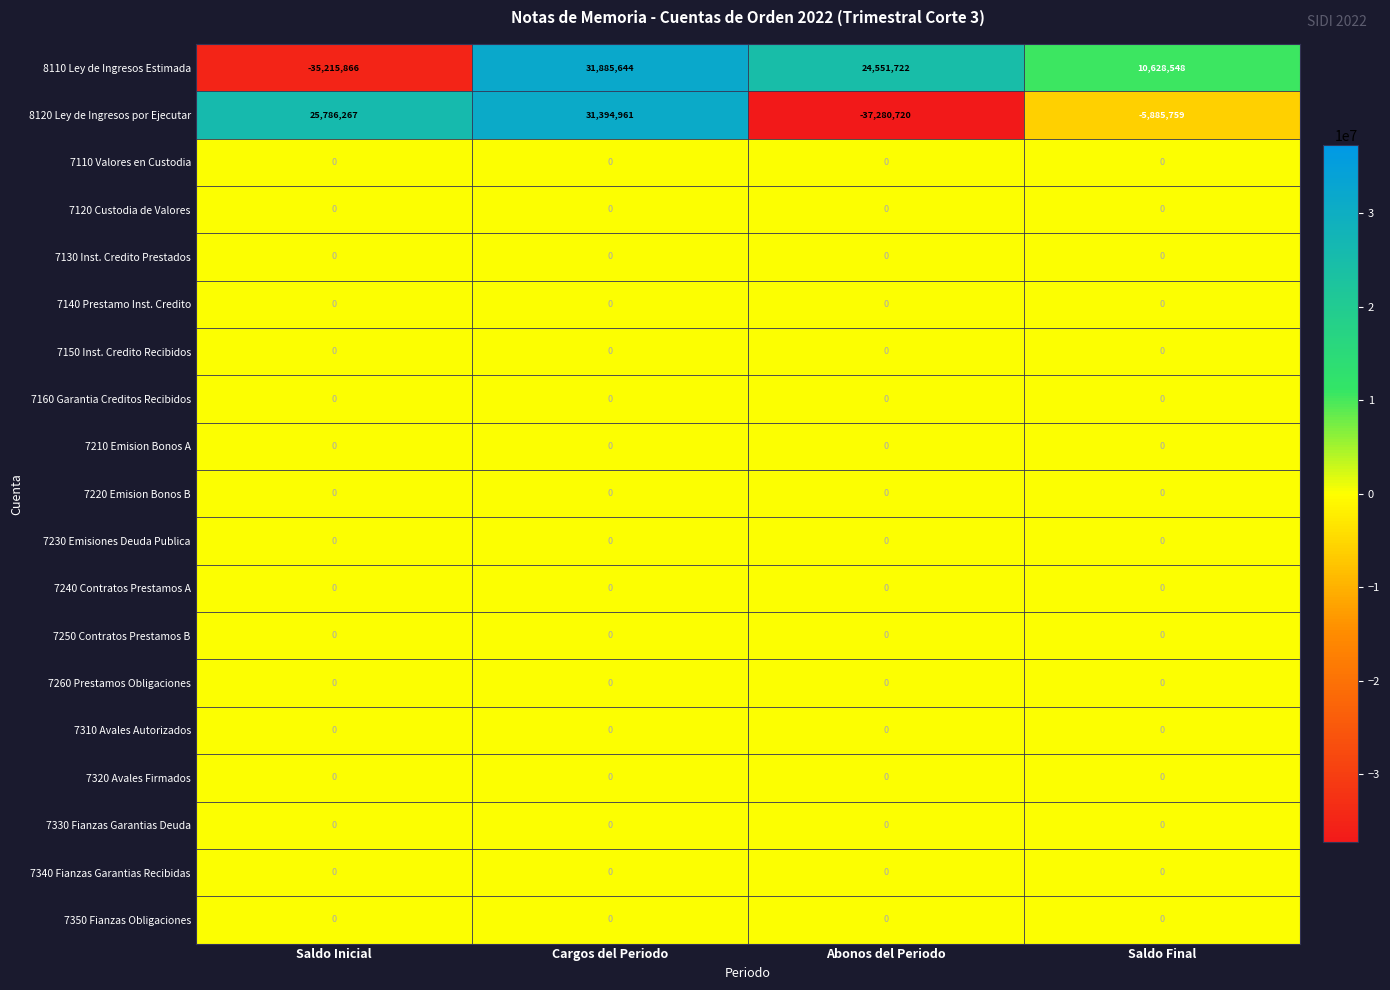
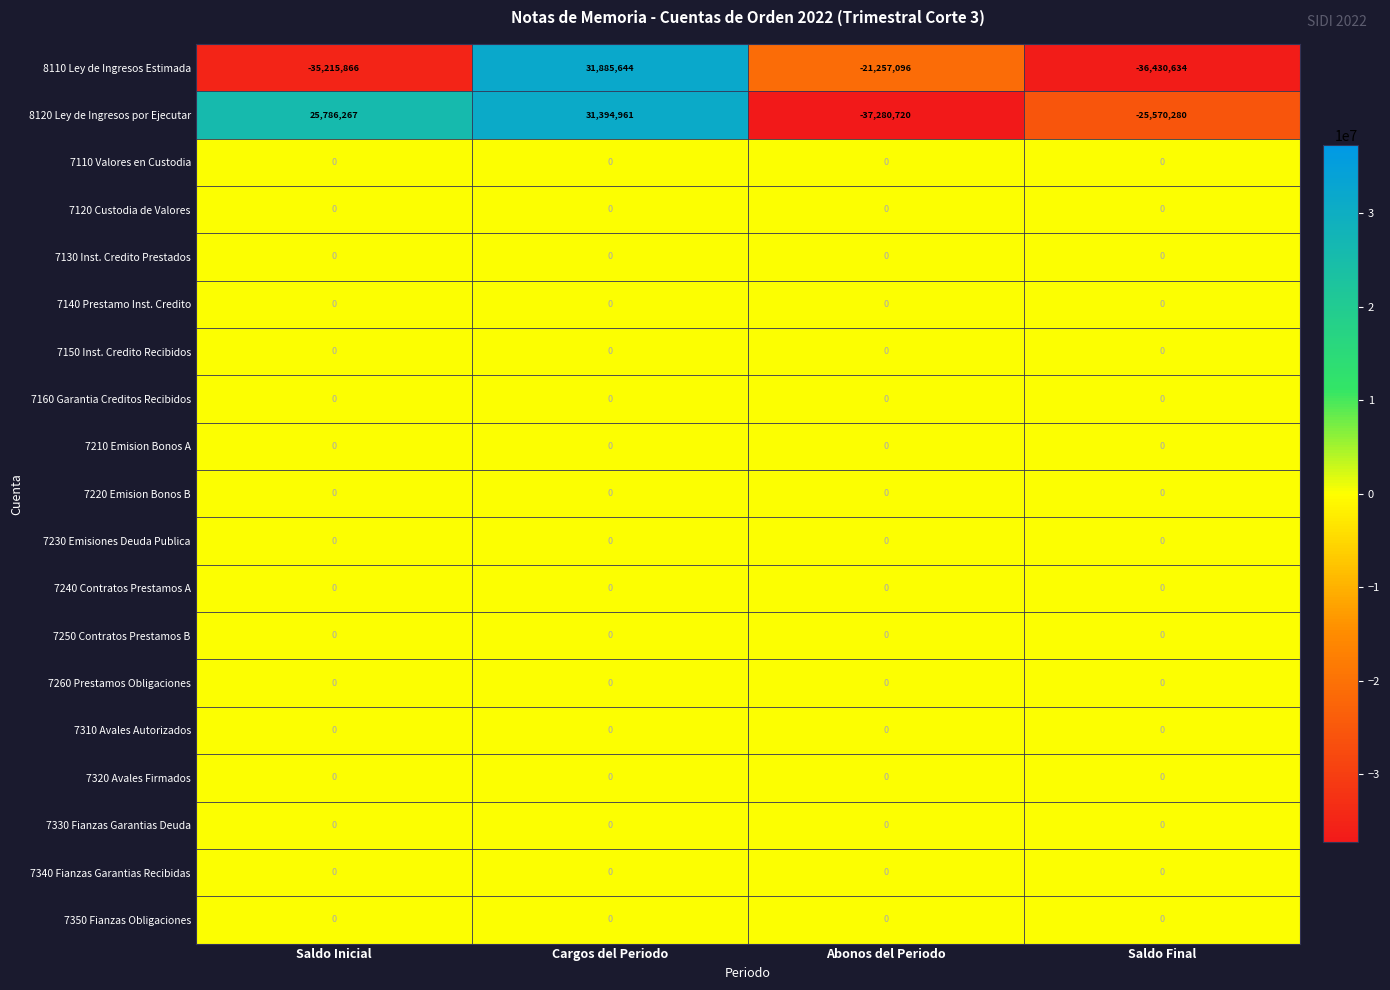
8110 Ley de Ingresos Estimada, Abonos del Periodo: 24,551,722 -> -21,257,096
8110 Ley de Ingresos Estimada, Saldo Final: 10,628,548 -> -36,430,634
8120 Ley de Ingresos por Ejecutar, Saldo Final: -5,885,759 -> -25,570,280
